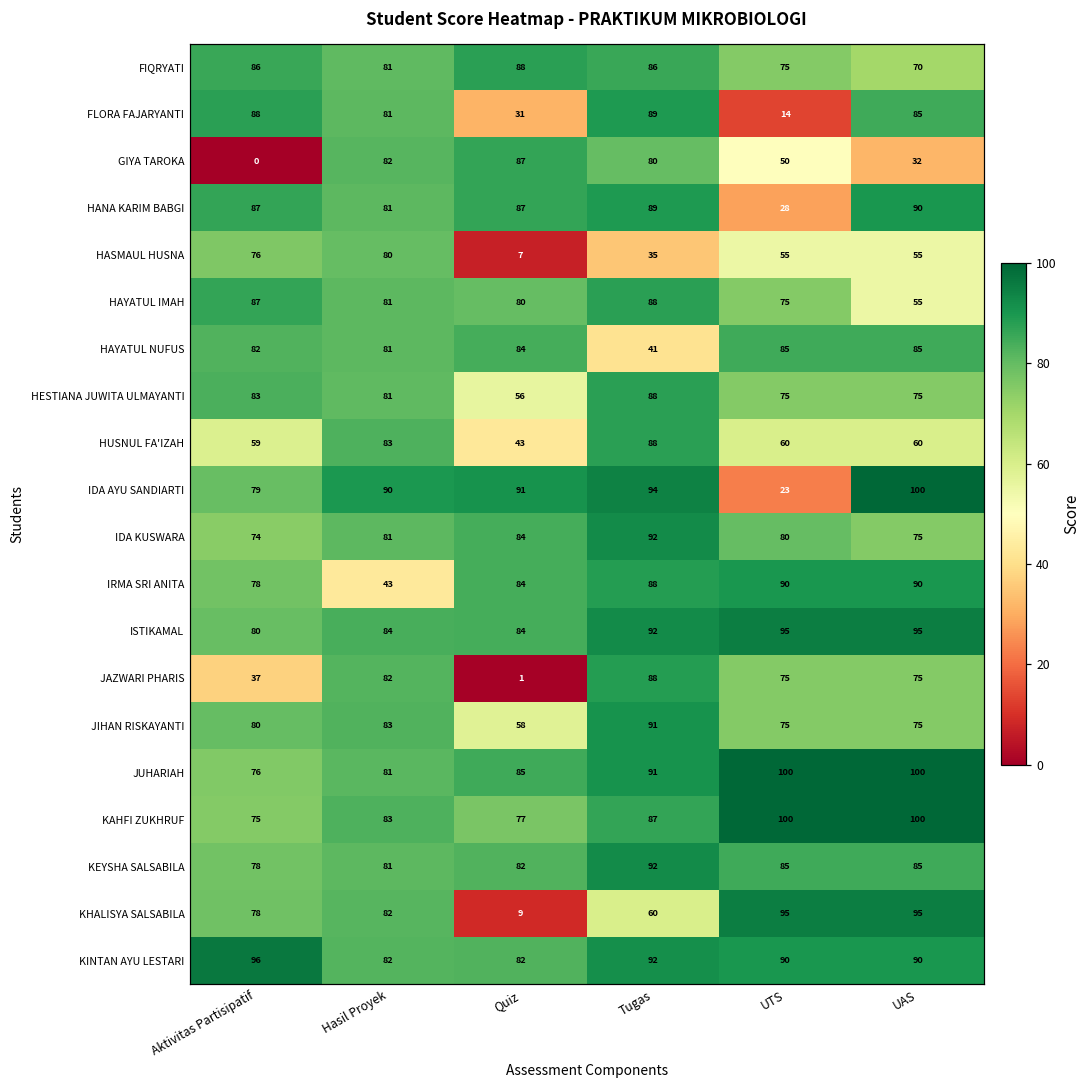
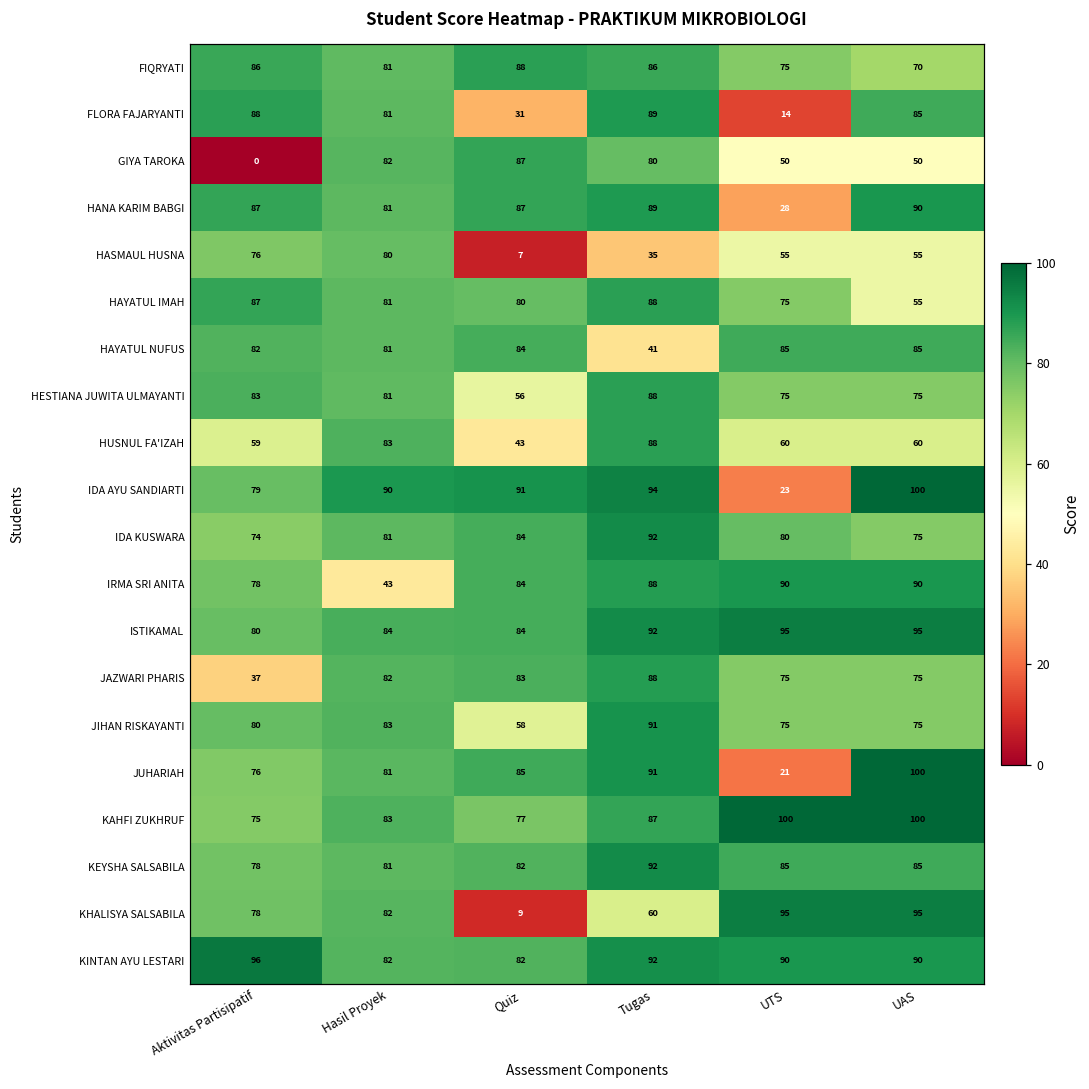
GIYA TAROKA, UAS: 32 -> 50
JAZWARI PHARIS, Quiz: 1 -> 83
JUHARIAH, UTS: 100 -> 21
